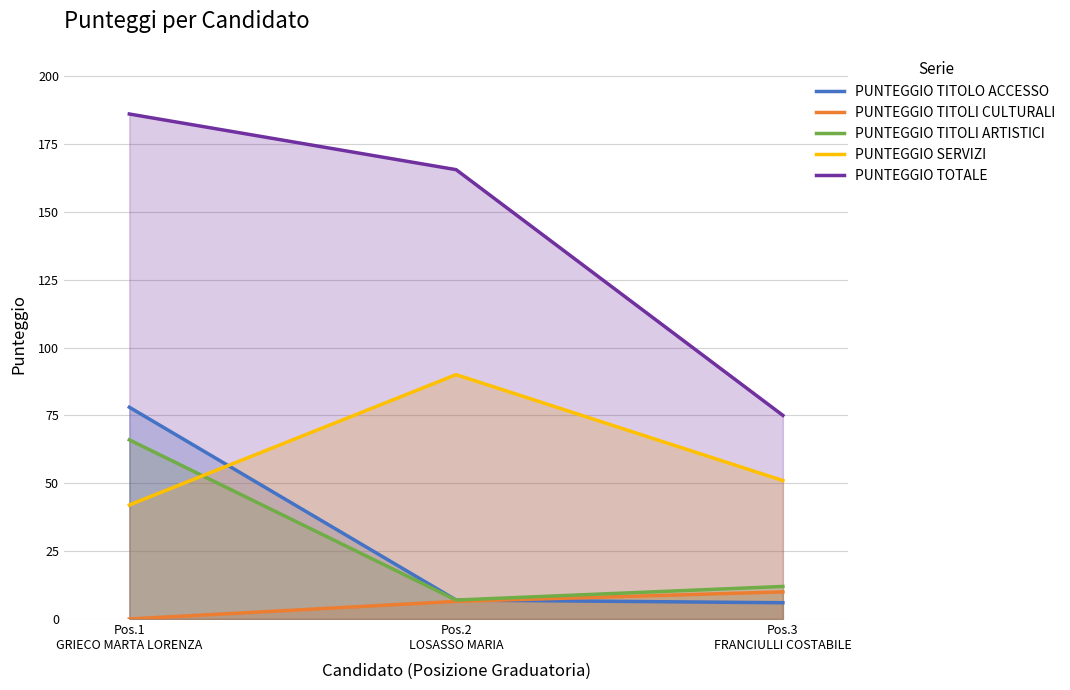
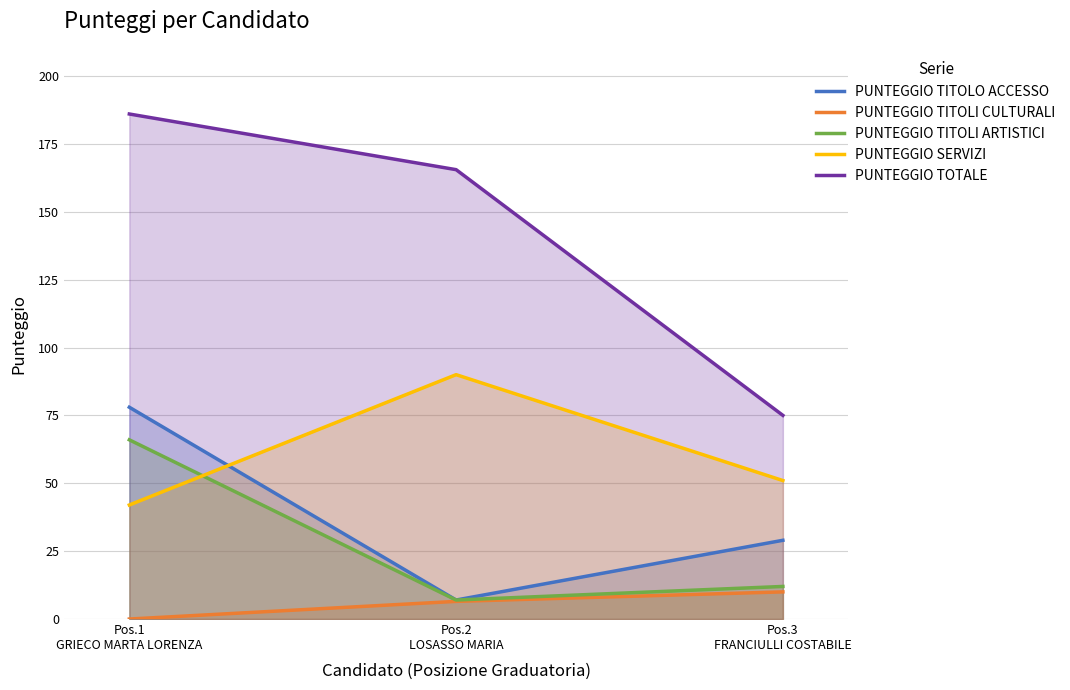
PUNTEGGIO TITOLO ACCESSO, Pos.3 FRANCIULLI COSTABILE: 6 -> 29
